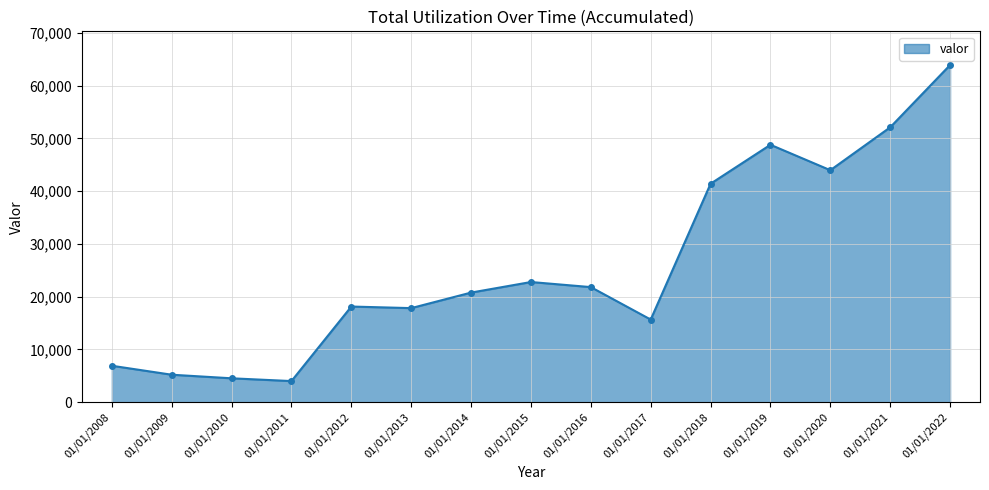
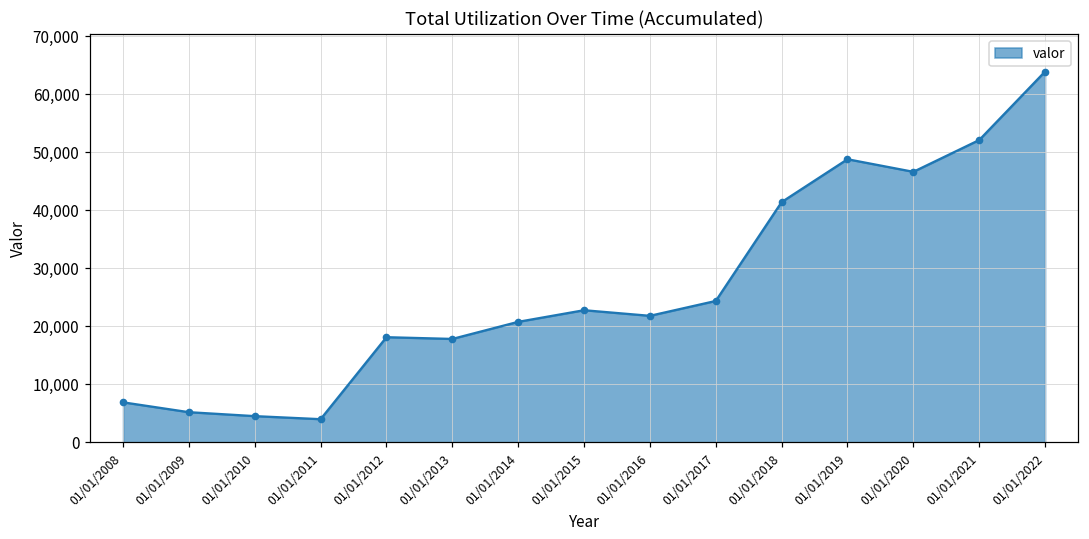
01/01/2017: 16,000 -> 24,000
01/01/2020: 44,000 -> 47,000
